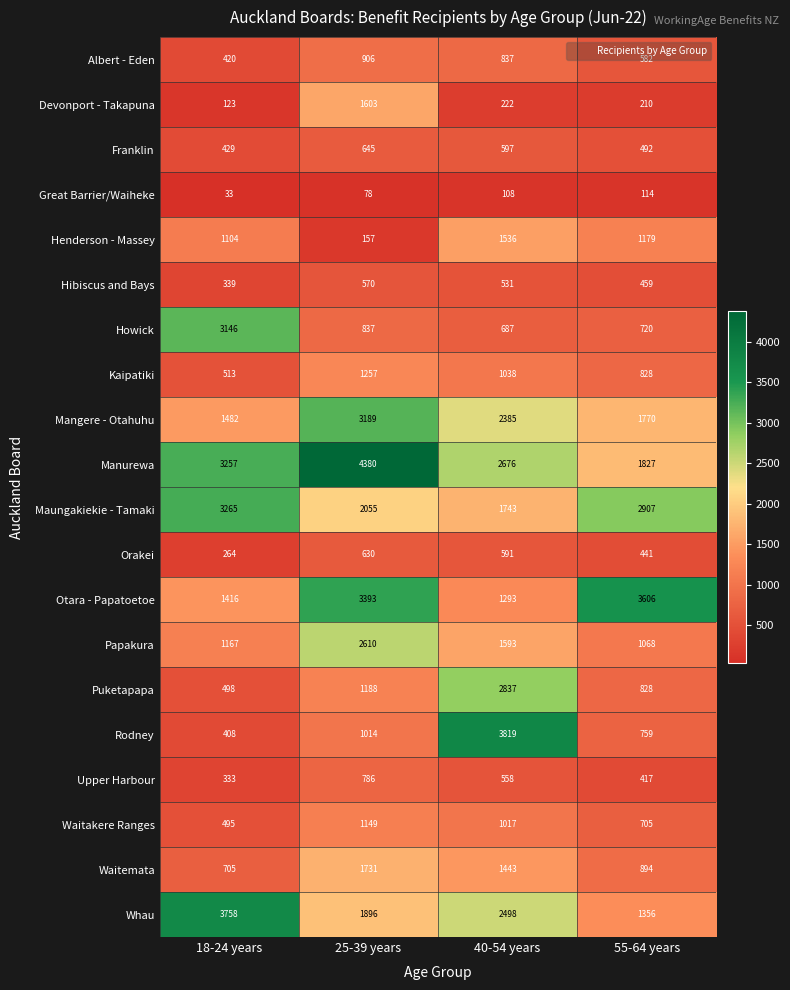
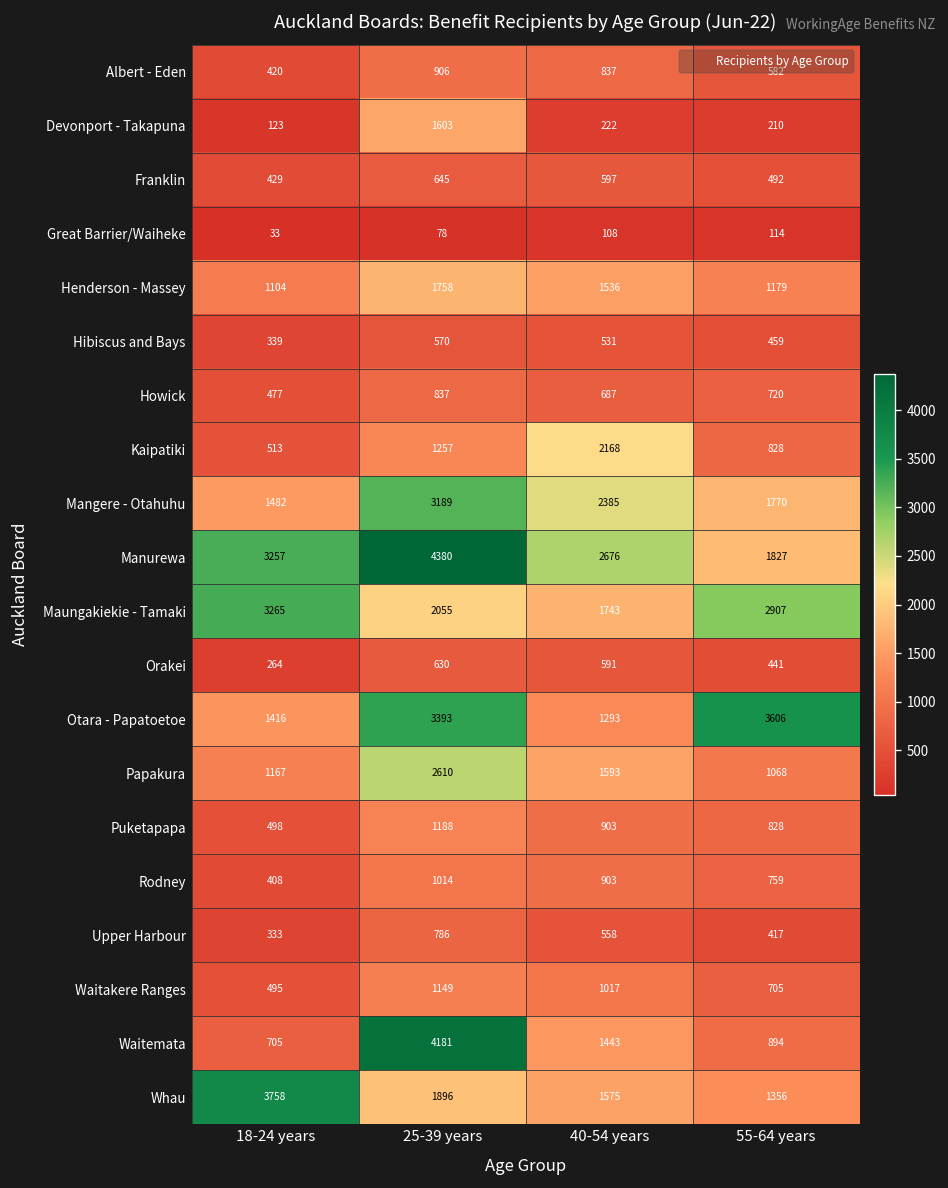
Henderson - Massey, 25-39 years: 157 -> 1758
Howick, 18-24 years: 3146 -> 477
Kaipatiki, 40-54 years: 1038 -> 2168
Puketapapa, 40-54 years: 2837 -> 903
Rodney, 40-54 years: 3819 -> 903
Waitemata, 25-39 years: 1731 -> 4181
Whau, 40-54 years: 2498 -> 1575
